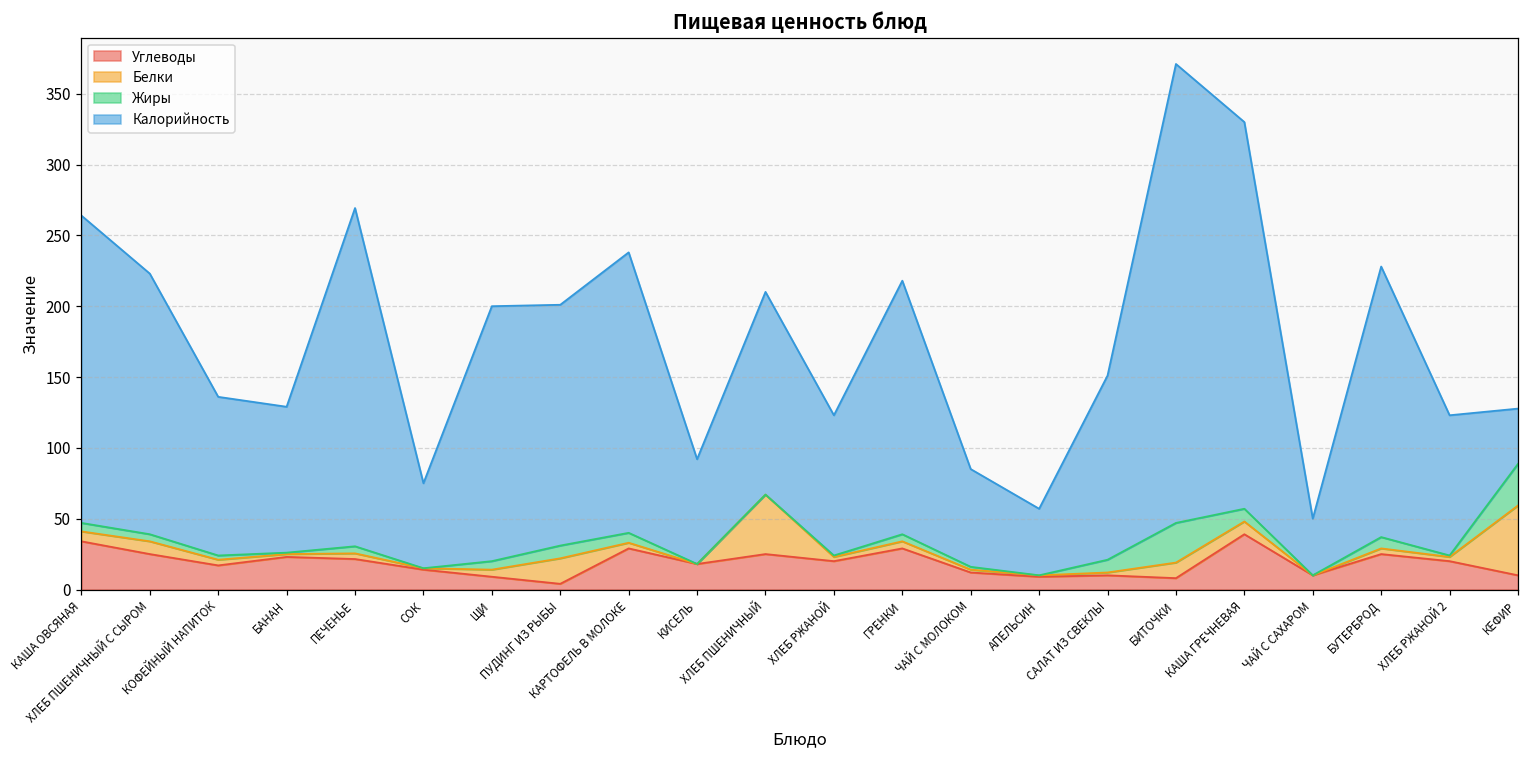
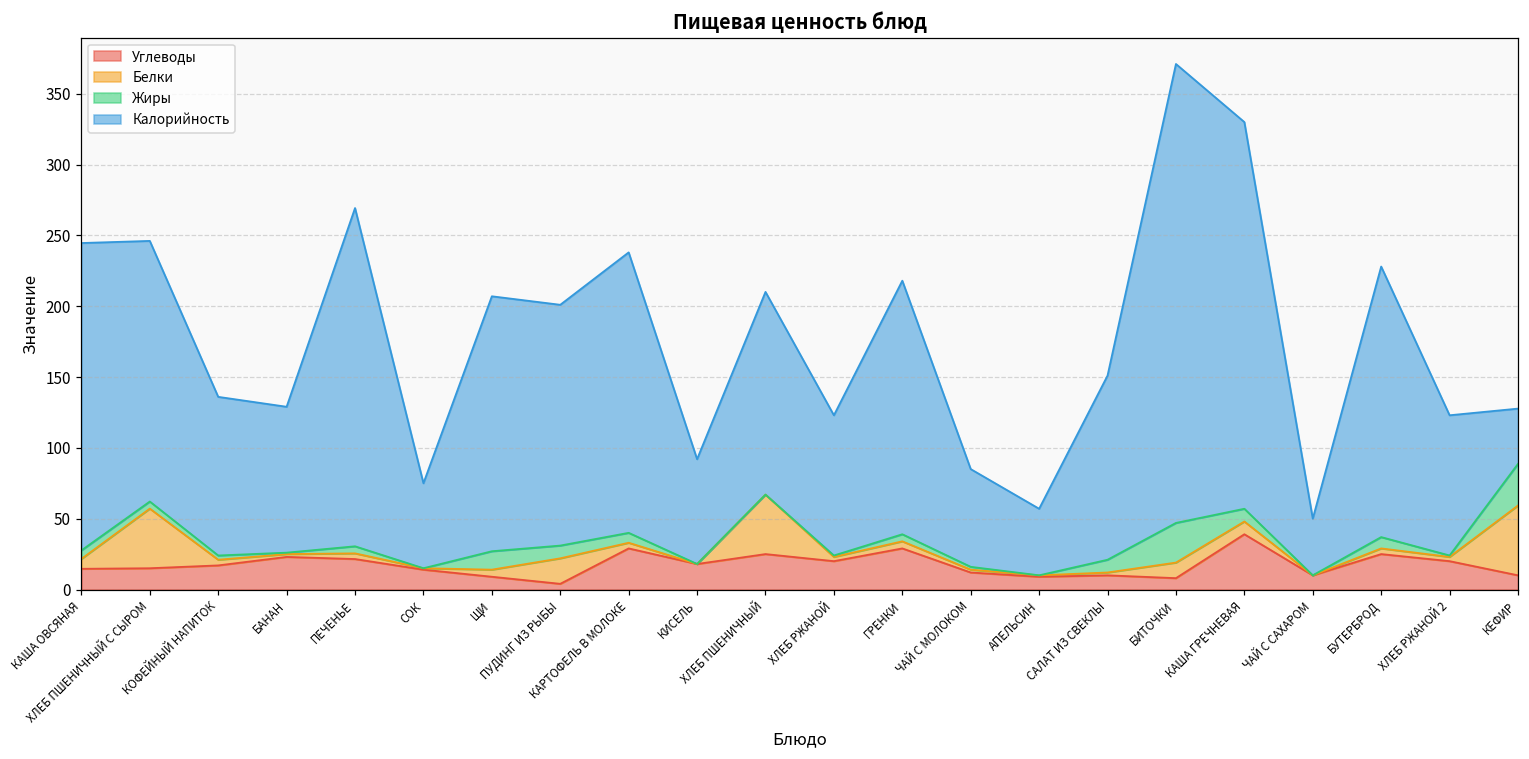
Углеводы, КАША ОВСЯНАЯ: 34 -> 15
Углеводы, ХЛЕБ ПШЕНИЧНЫЙ С СЫРОМ: 25 -> 15
Белки, ХЛЕБ ПШЕНИЧНЫЙ С СЫРОМ: 9 -> 42
Жиры, ЩИ: 6 -> 13
